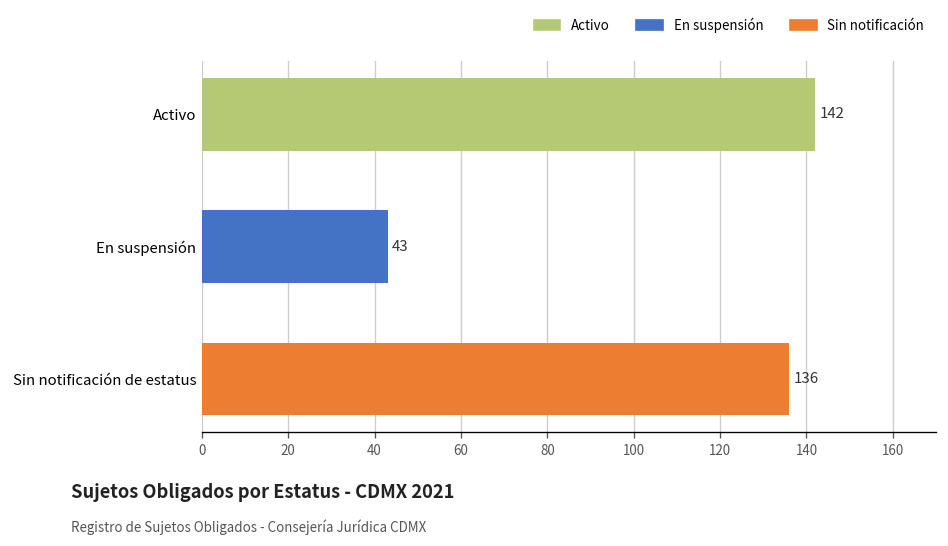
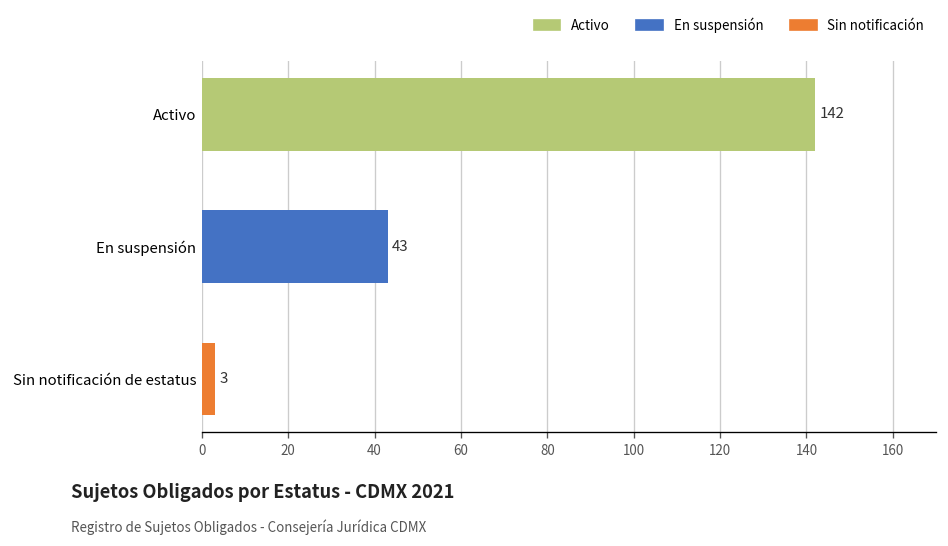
Sin notificación de estatus: 136 -> 3
